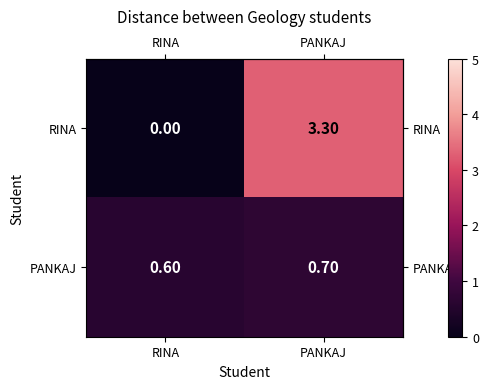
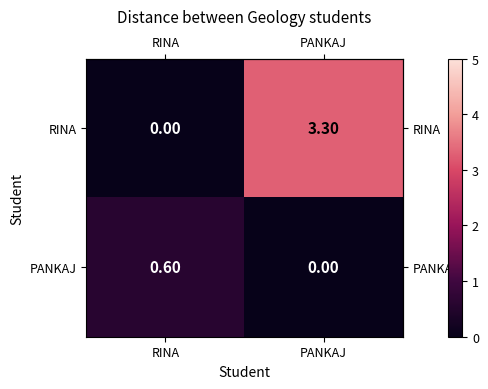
PANKAJ, PANKAJ: 0.70 -> 0.00
